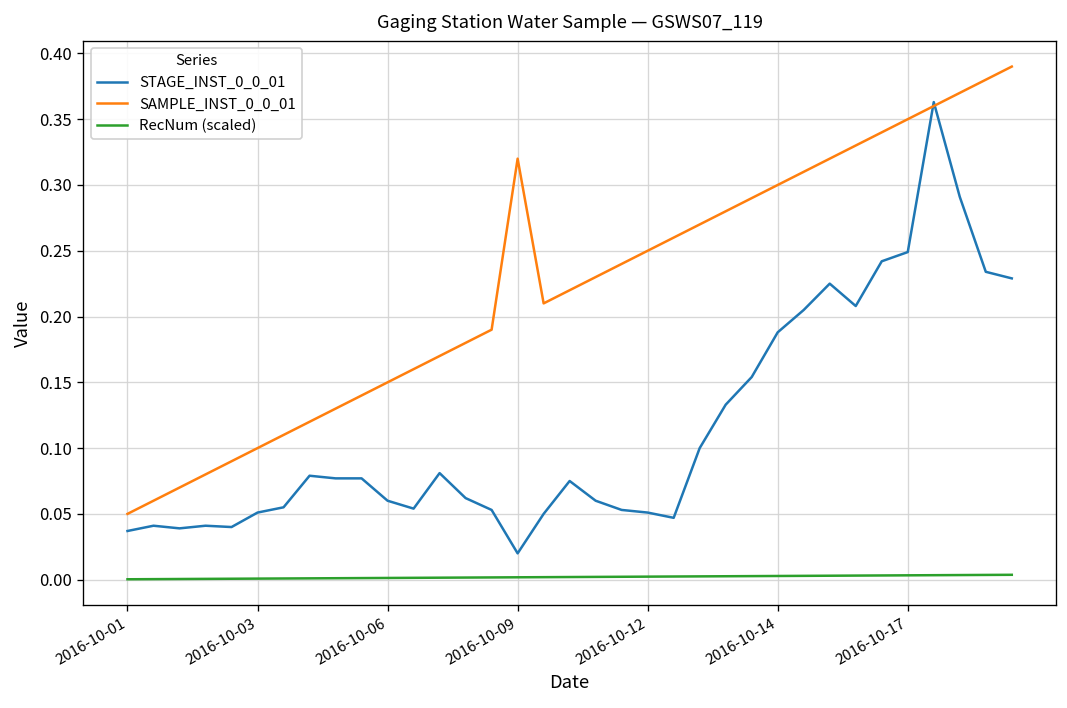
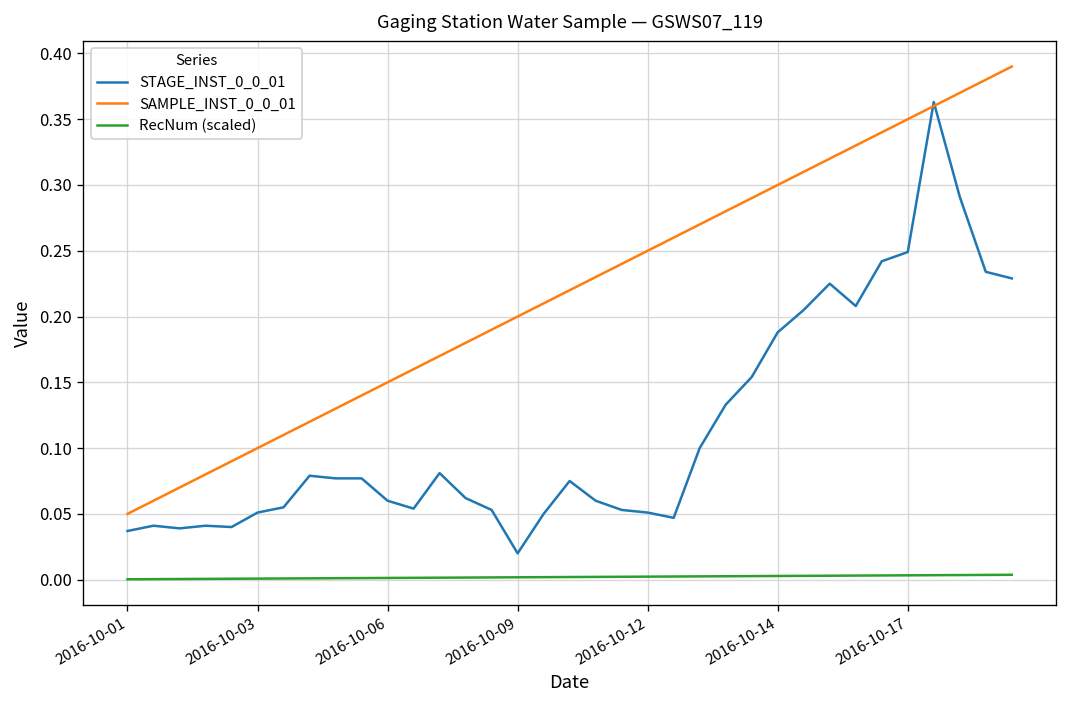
SAMPLE_INST_0_0_01, 2016-10-09: 0.320 -> 0.200
